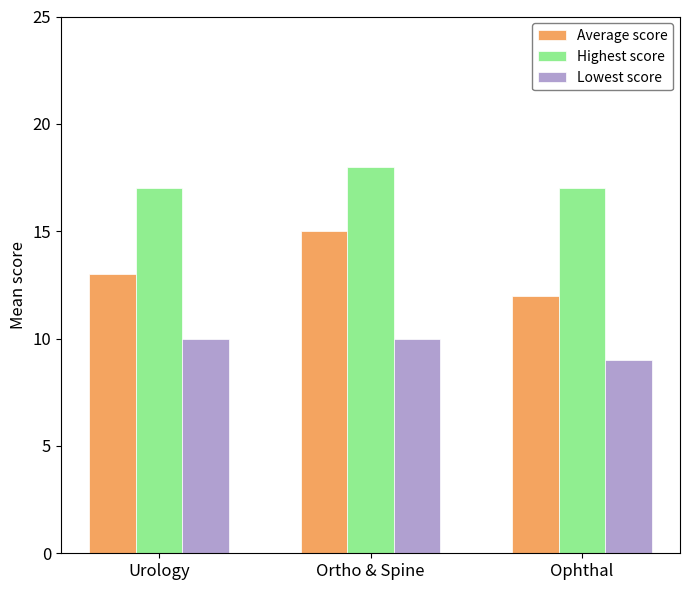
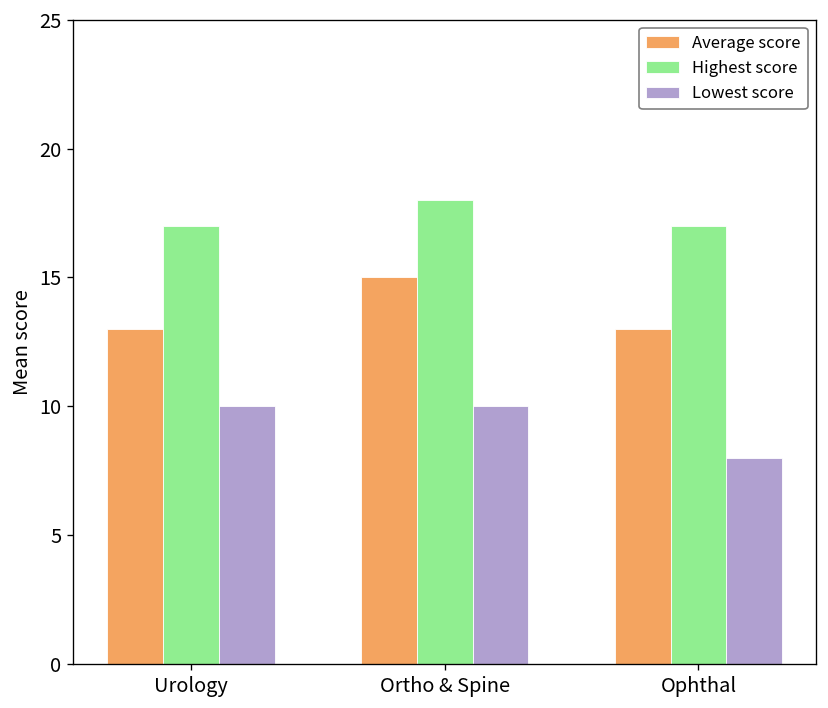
Average score, Ophthal: 12 -> 13
Lowest score, Ophthal: 9 -> 8
